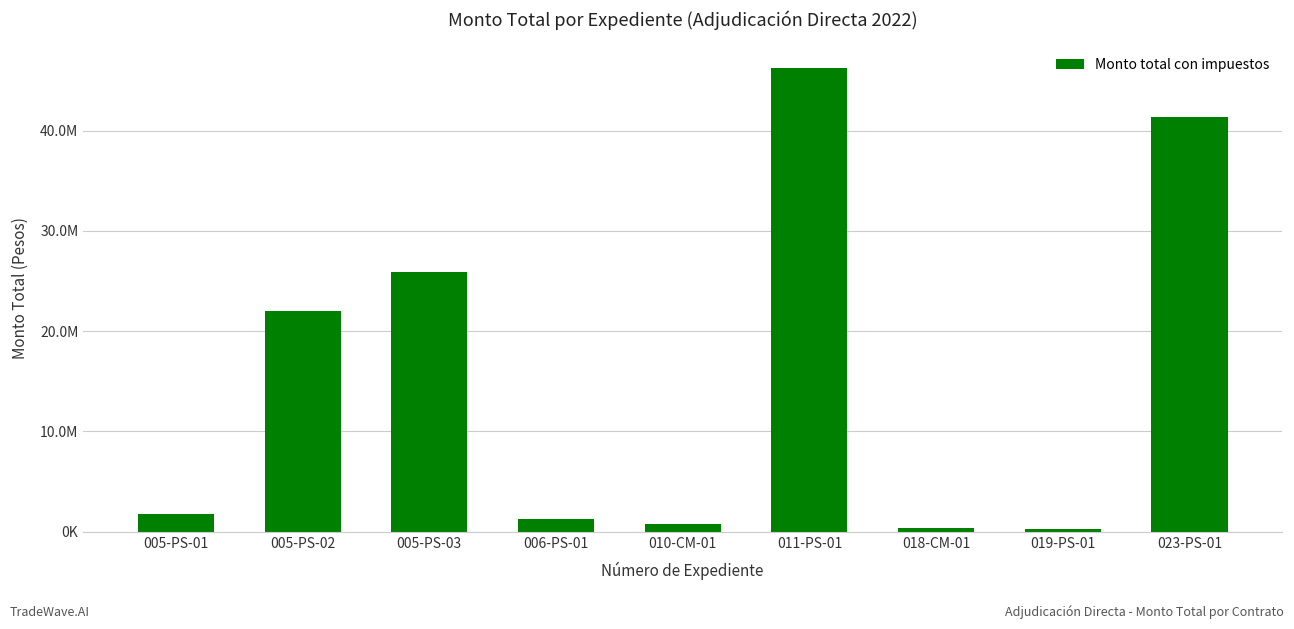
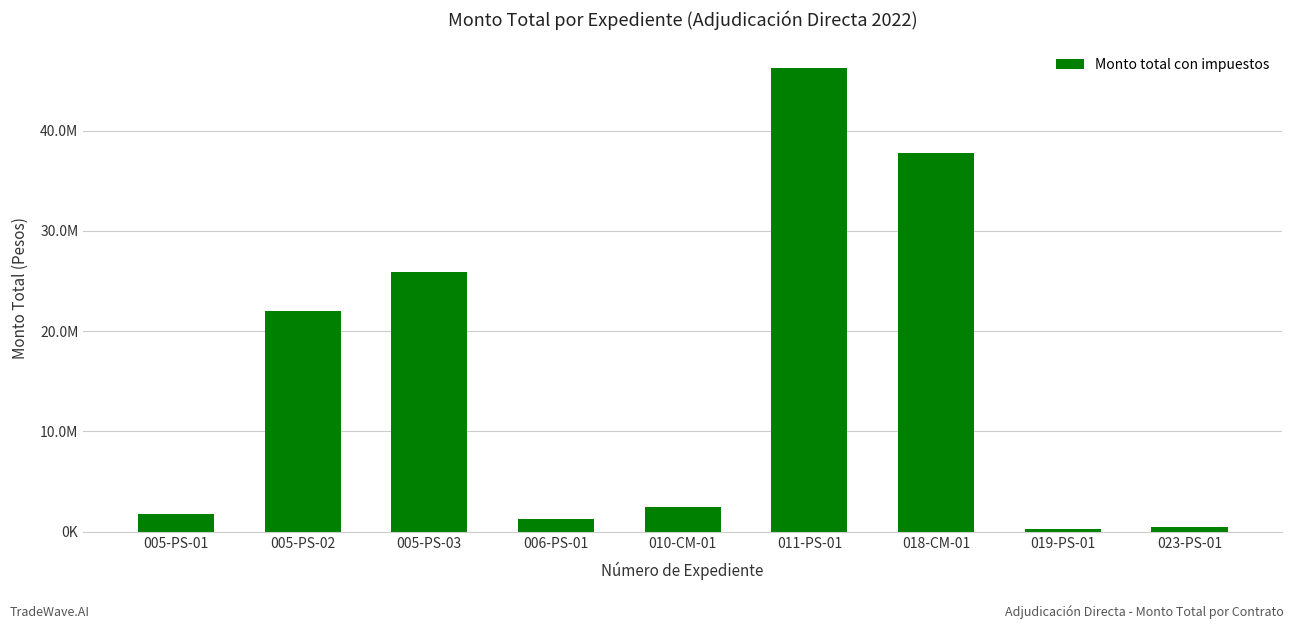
010-CM-01: 800000 -> 2500000
018-CM-01: 400000 -> 37700000
023-PS-01: 41400000 -> 400000
